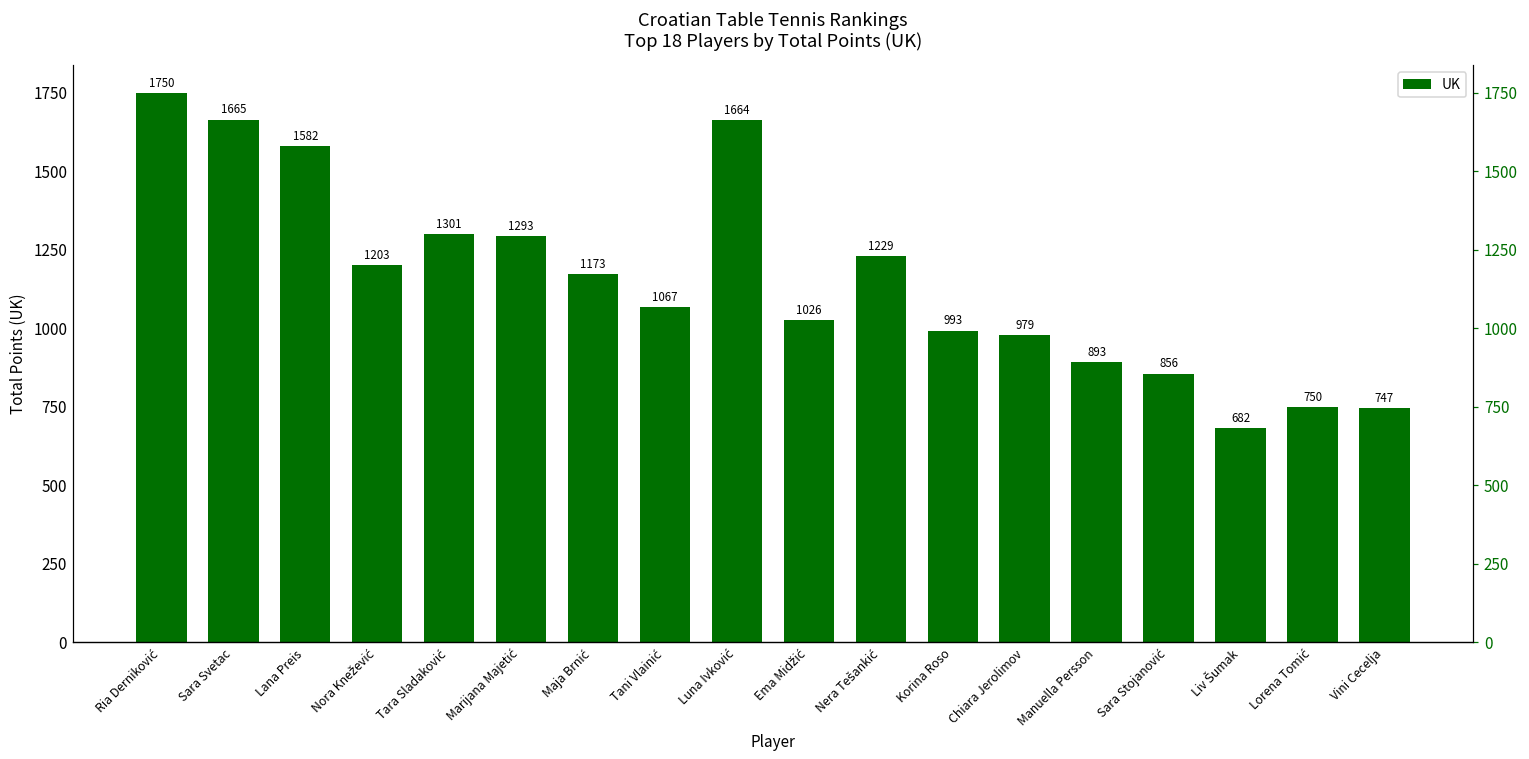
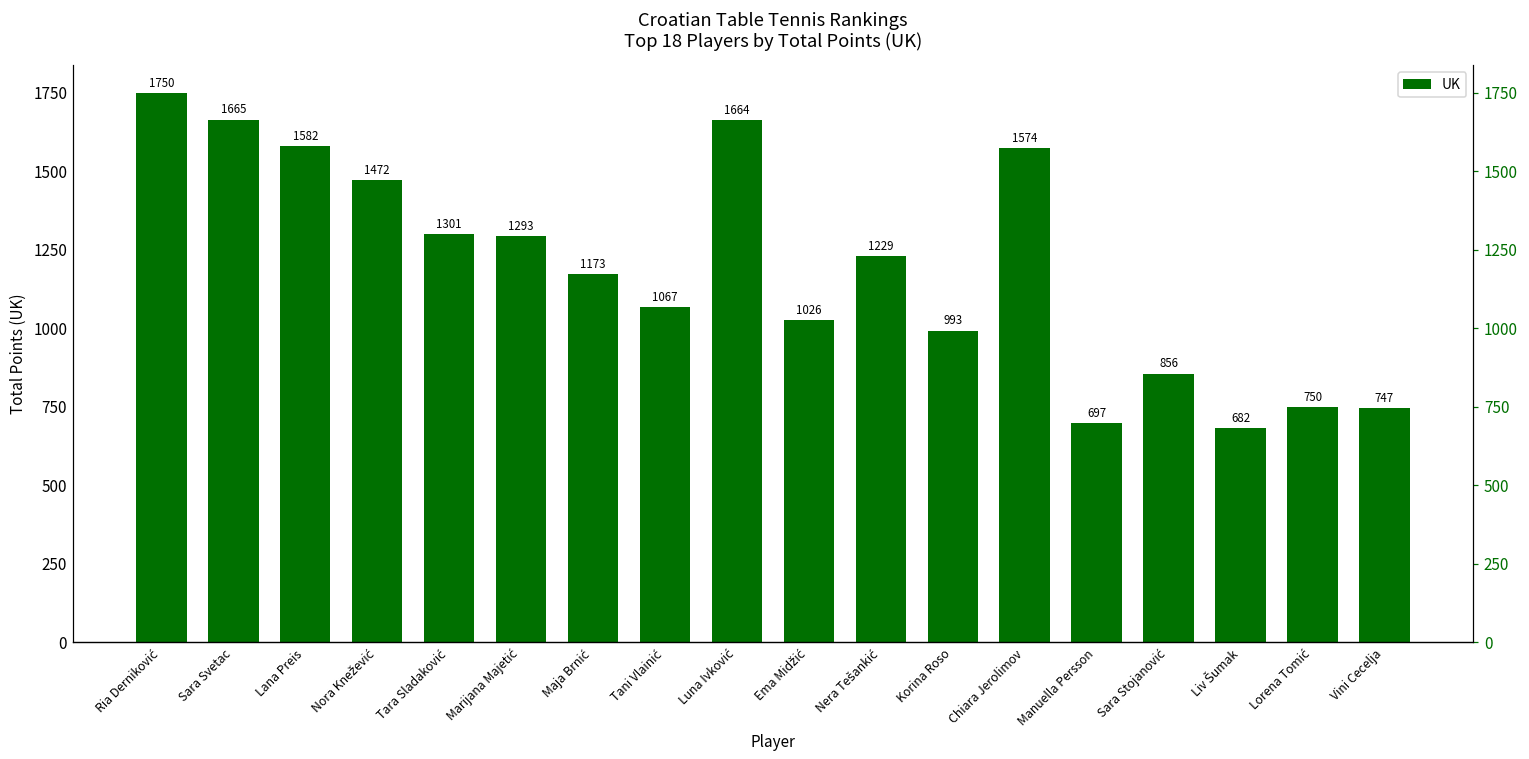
Nora Knežević: 1203 -> 1472
Chiara Jerolimov: 979 -> 1574
Manuella Persson: 893 -> 697
